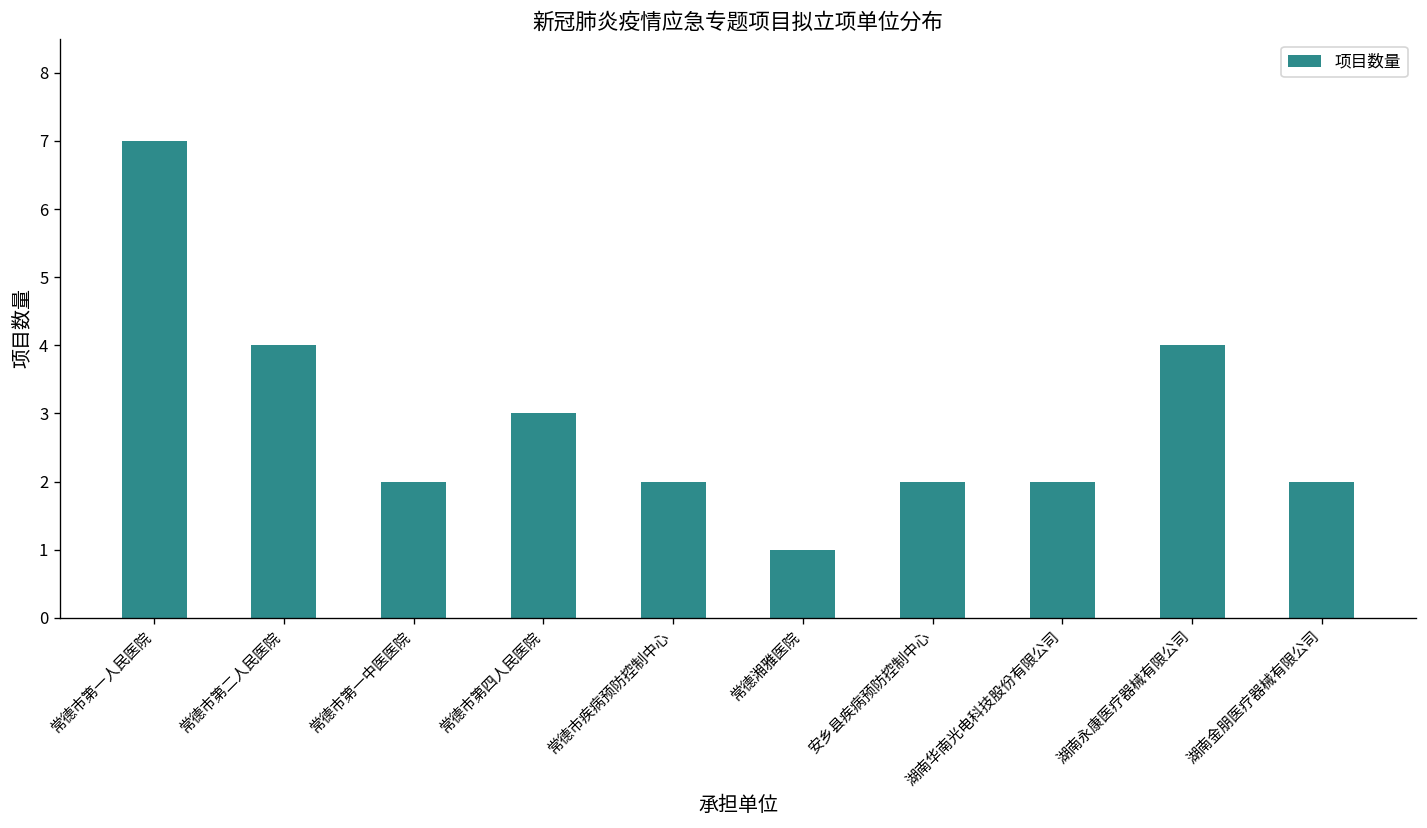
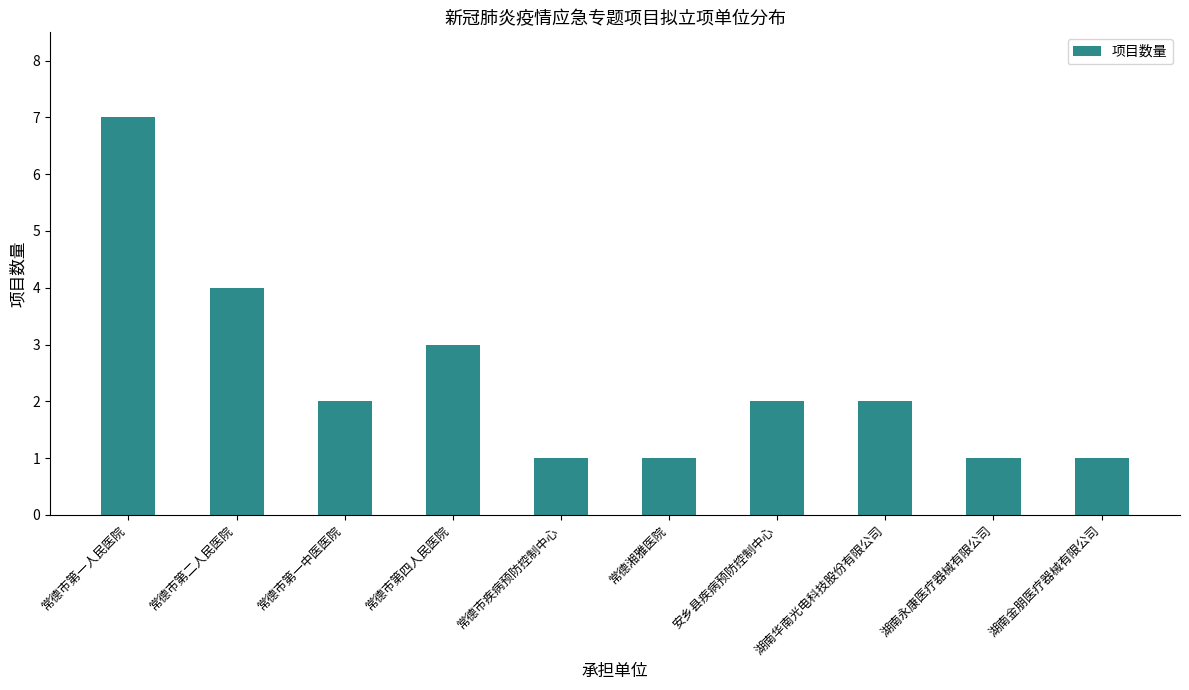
常德市疾病预防控制中心: 2 -> 1
湖南永康医疗器械有限公司: 4 -> 1
湖南金朋医疗器械有限公司: 2 -> 1
